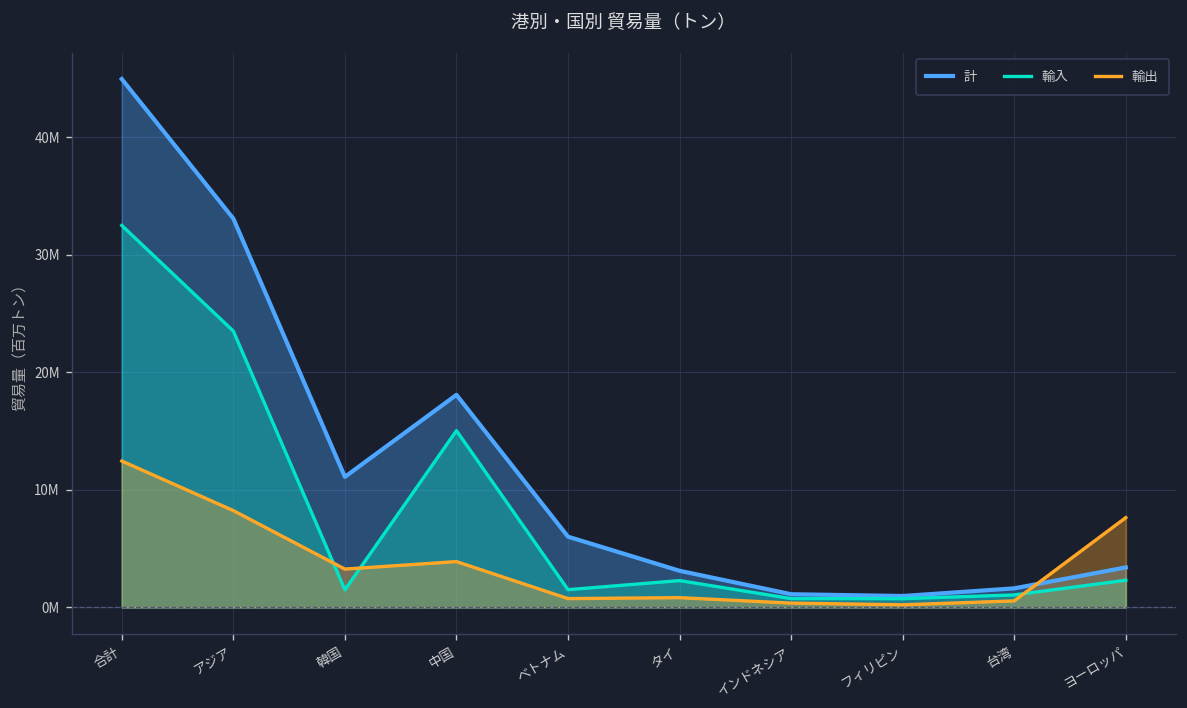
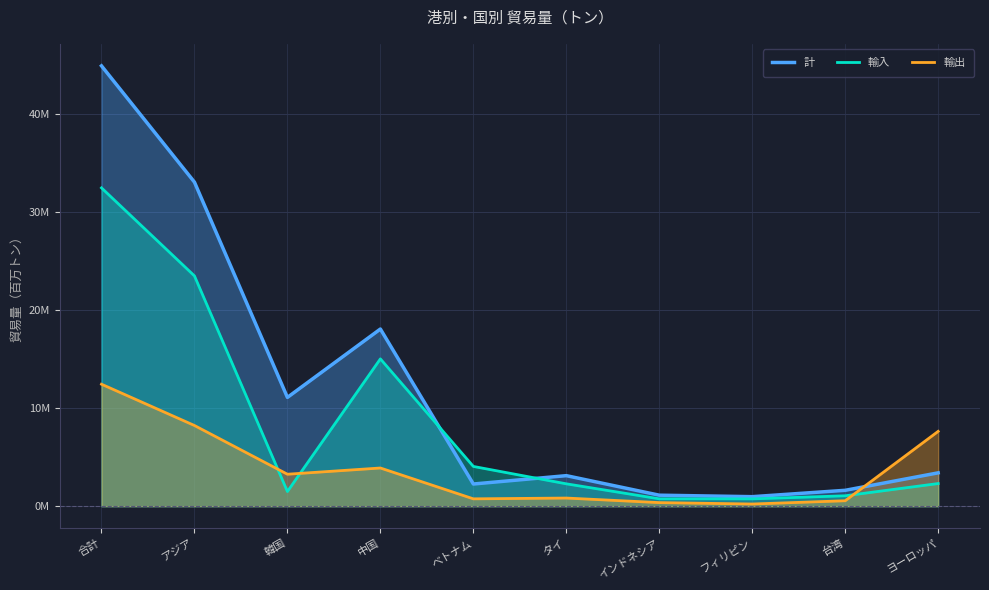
計, ベトナム: 6000000 -> 2000000
輸入, ベトナム: 2000000 -> 4000000
